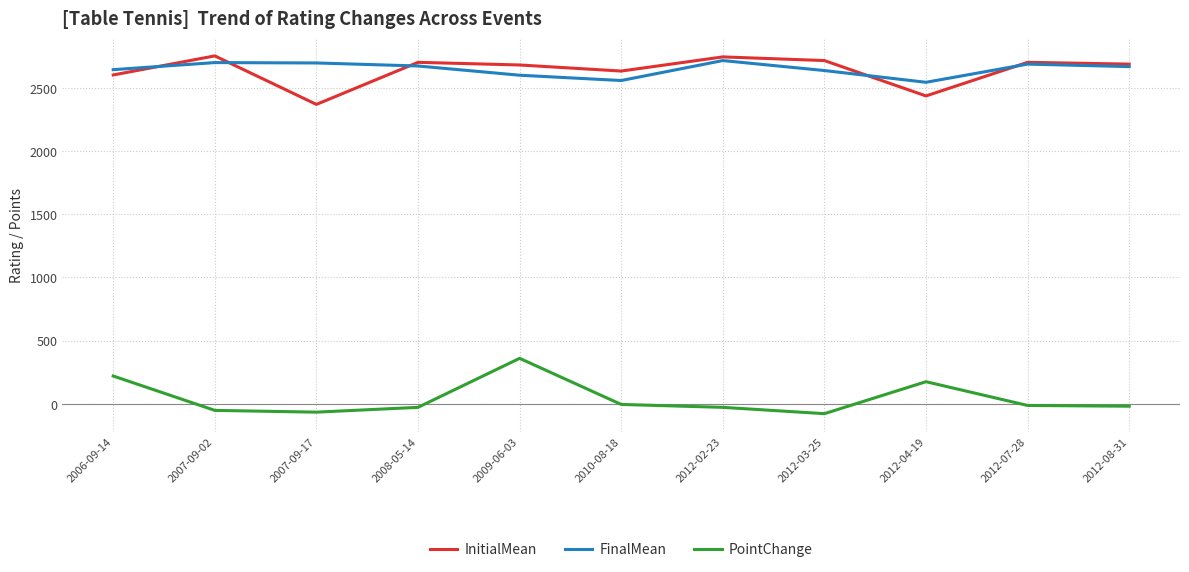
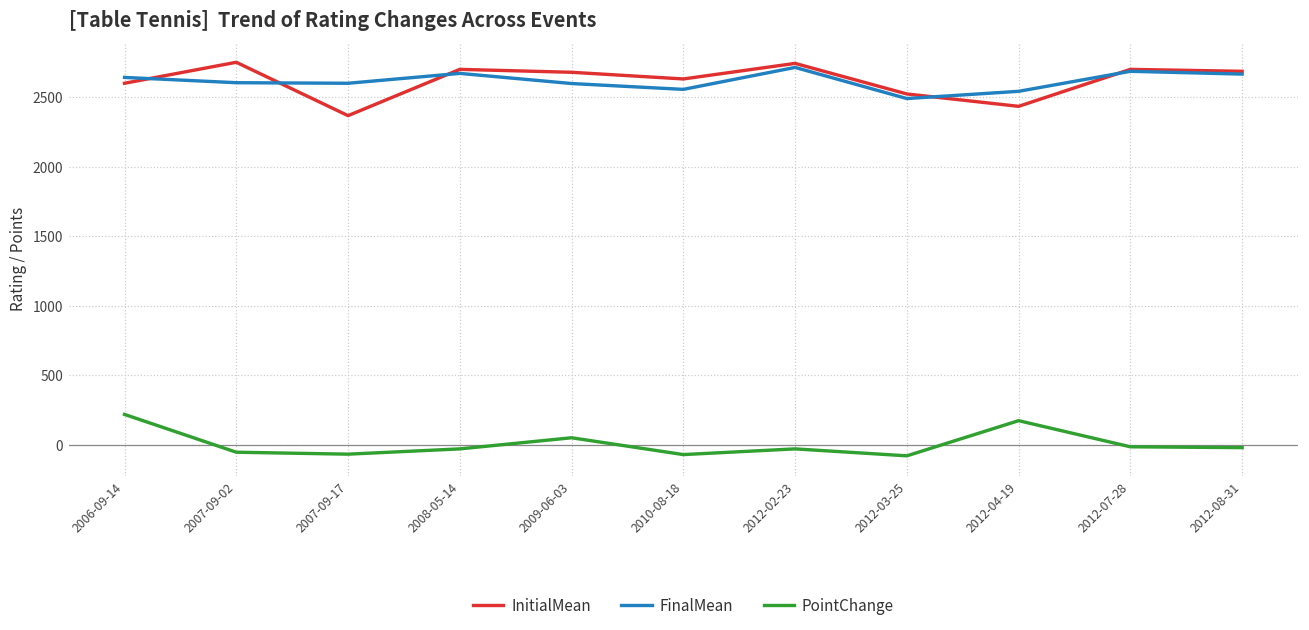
FinalMean, 2007-09-02: 2700 -> 2610
FinalMean, 2007-09-17: 2700 -> 2600
PointChange, 2009-06-03: 360 -> 50
PointChange, 2010-08-18: -10 -> -70
InitialMean, 2012-03-25: 2720 -> 2530
FinalMean, 2012-03-25: 2640 -> 2490
